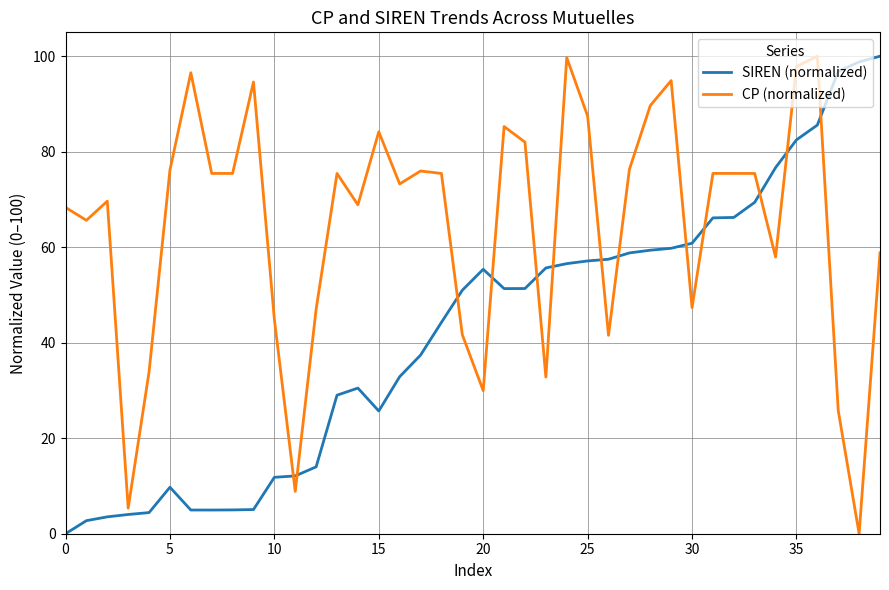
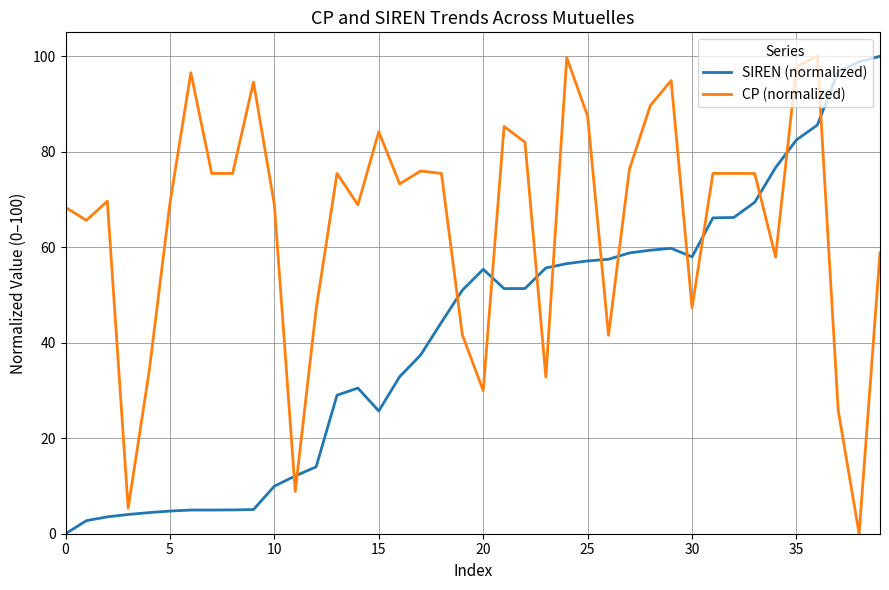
SIREN (normalized), 5: 10 -> 5
CP (normalized), 5: 76 -> 69
SIREN (normalized), 10: 12 -> 10
CP (normalized), 10: 45 -> 69
SIREN (normalized), 30: 61 -> 58
